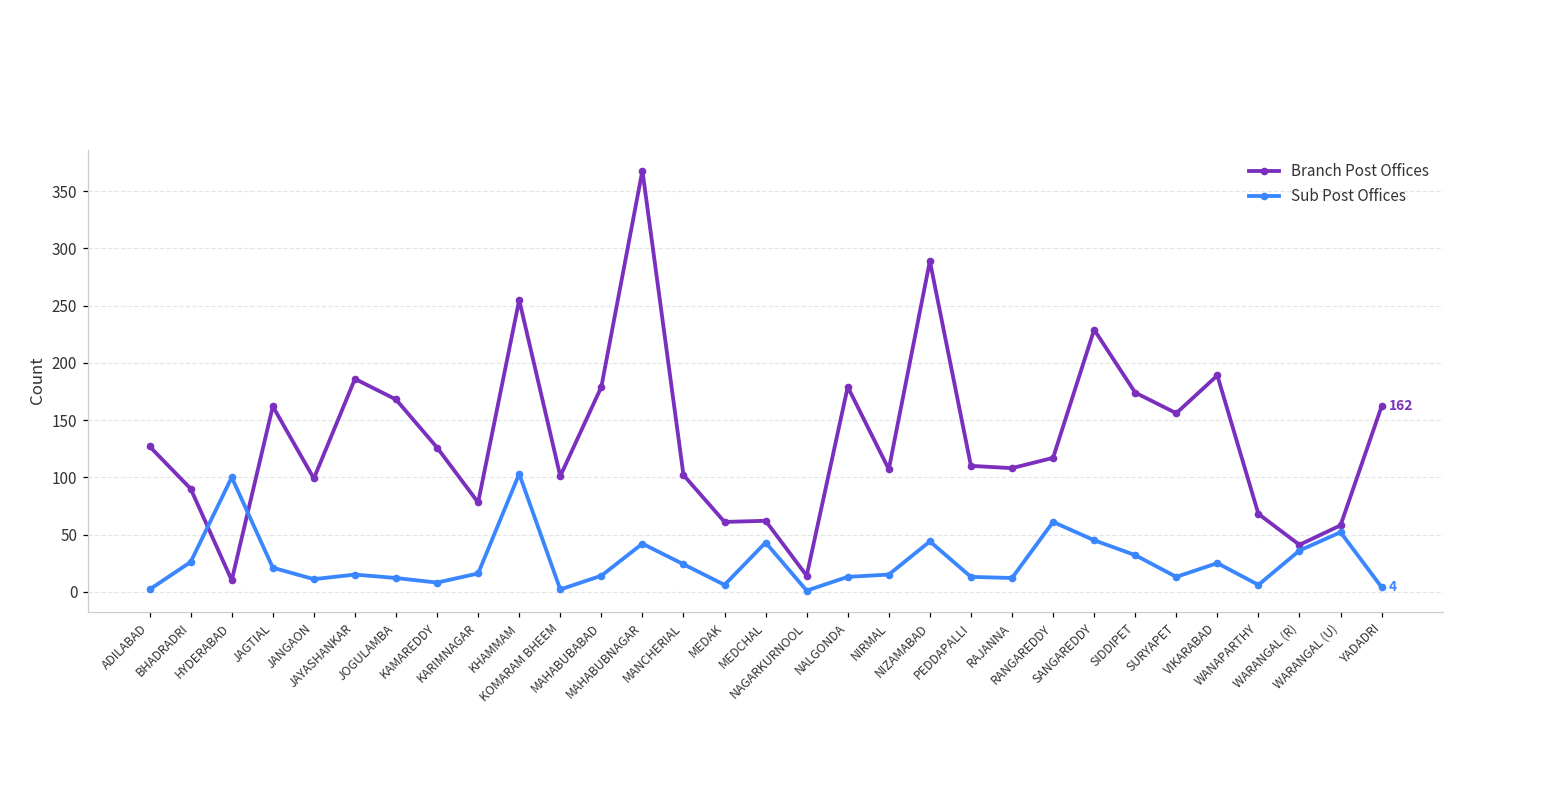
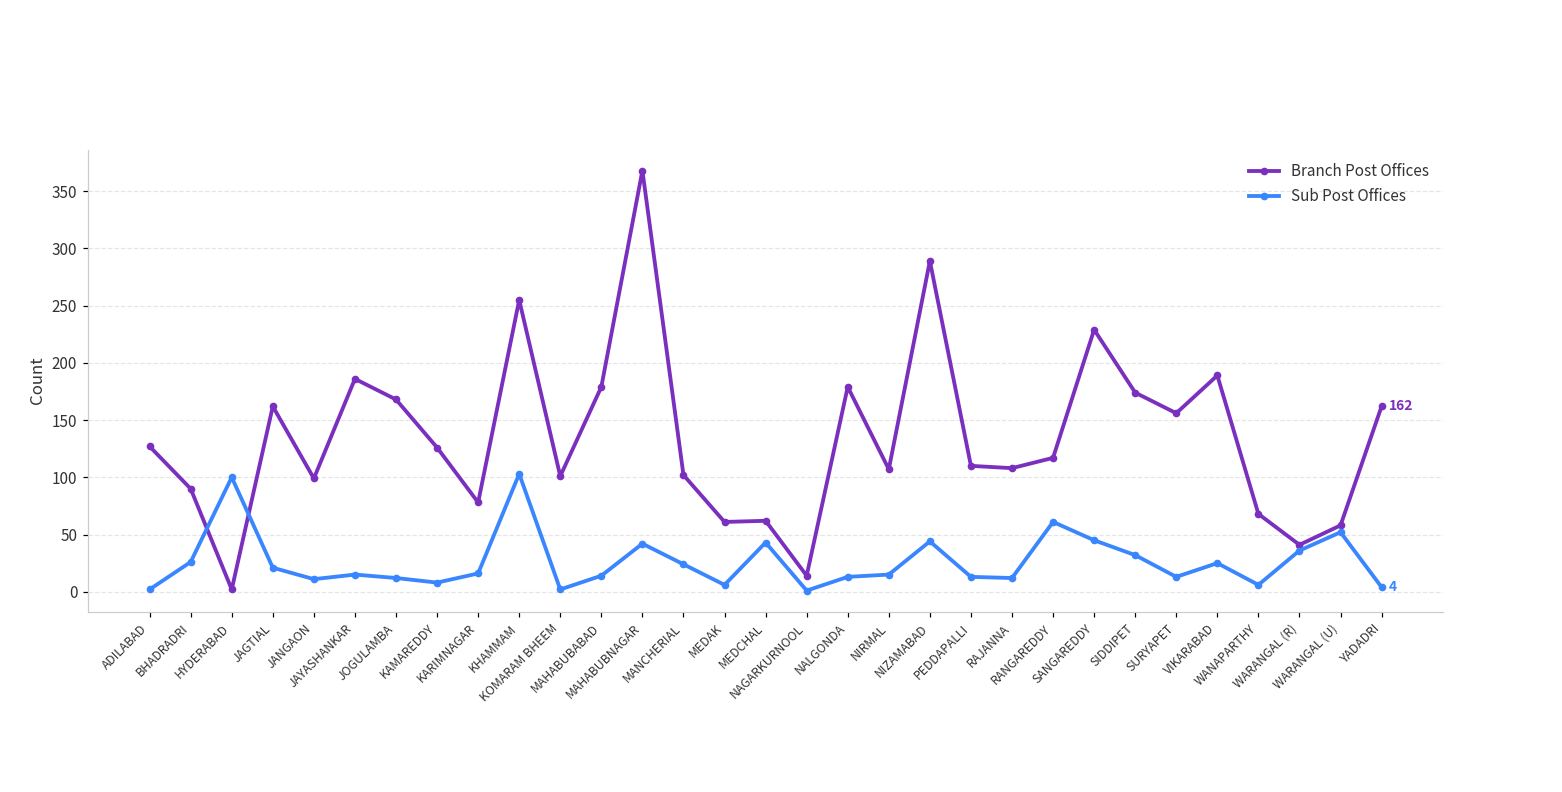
Branch Post Offices, HYDERABAD: 10 -> 2
